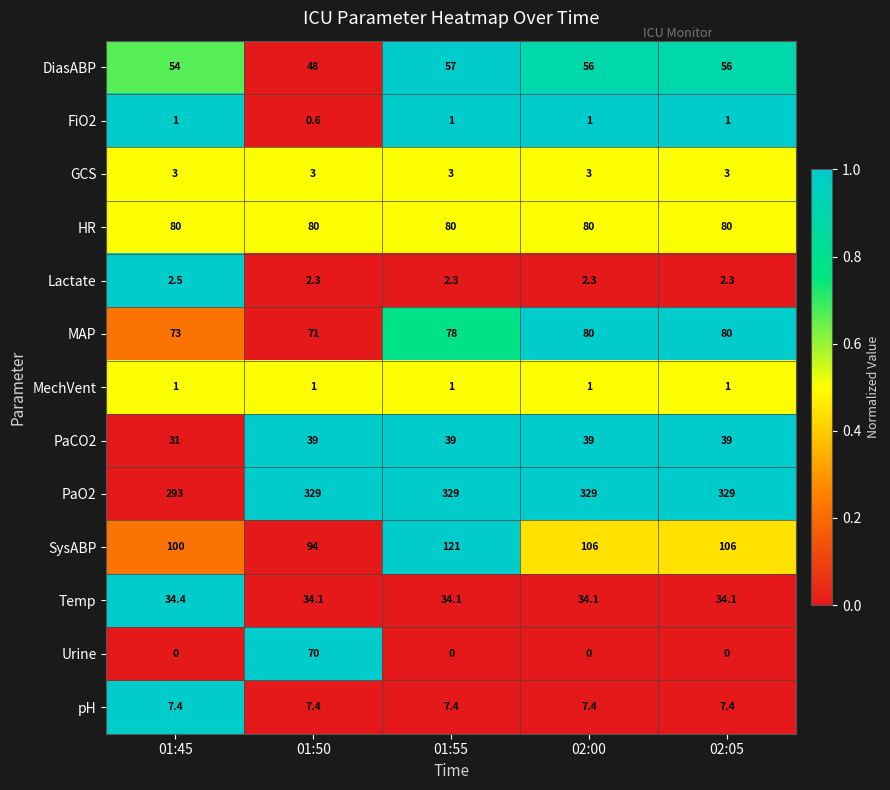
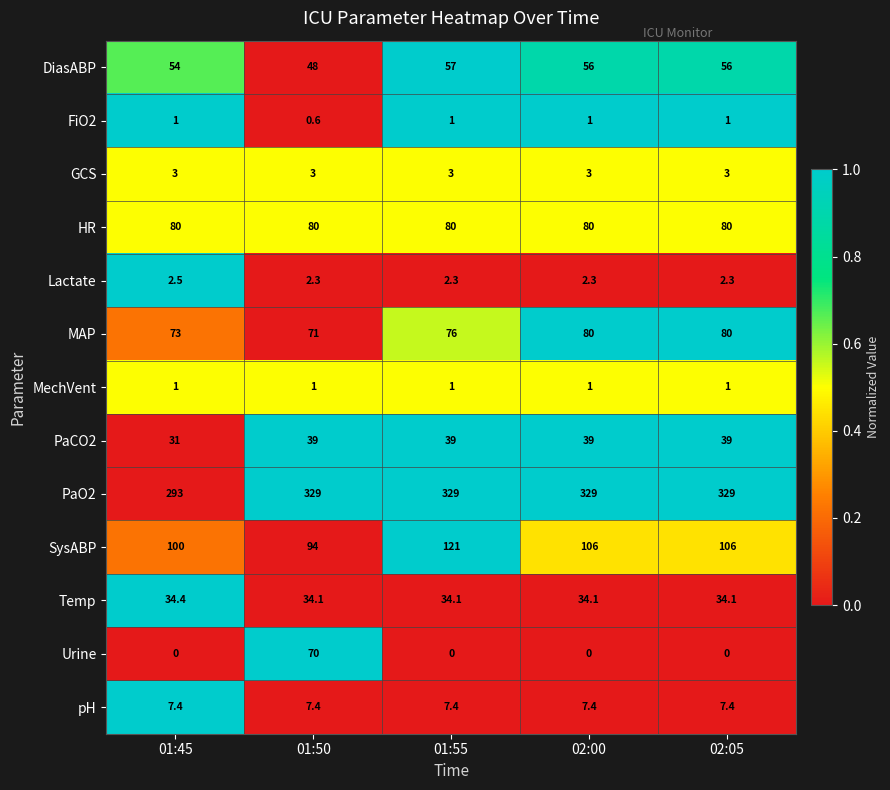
MAP, 01:55: 78 -> 76
